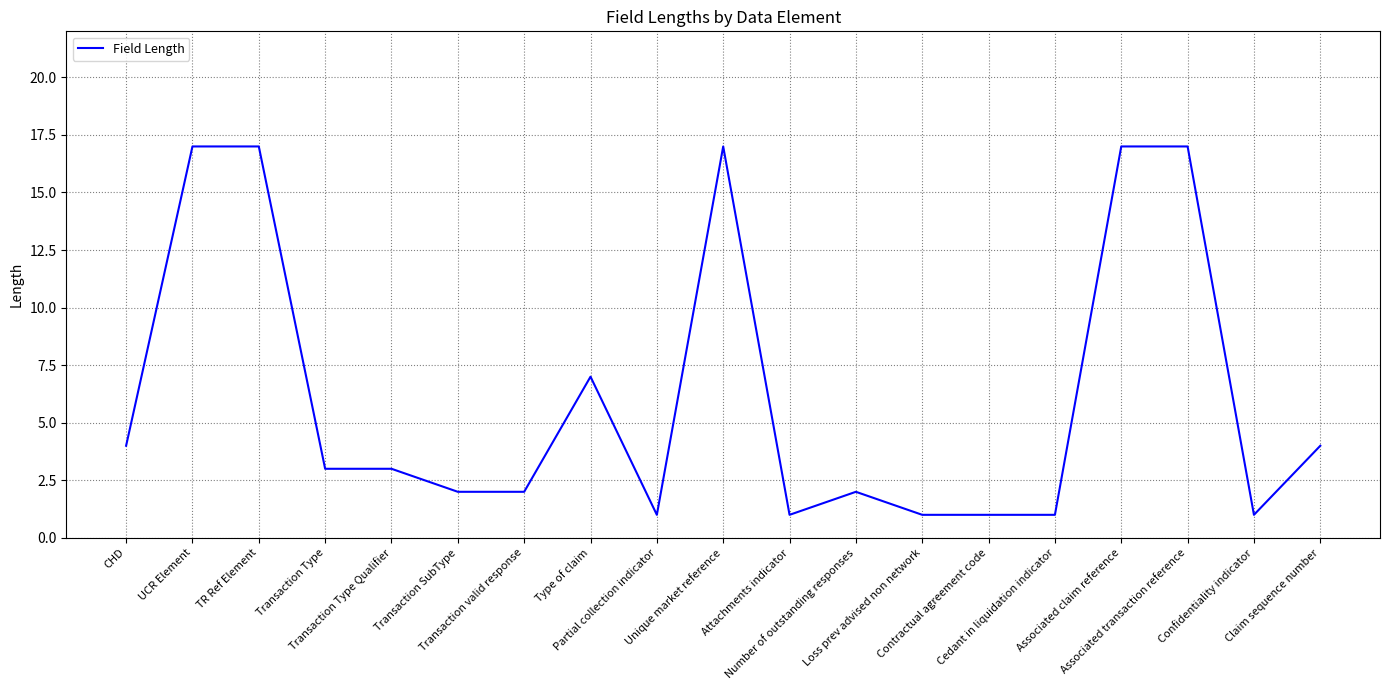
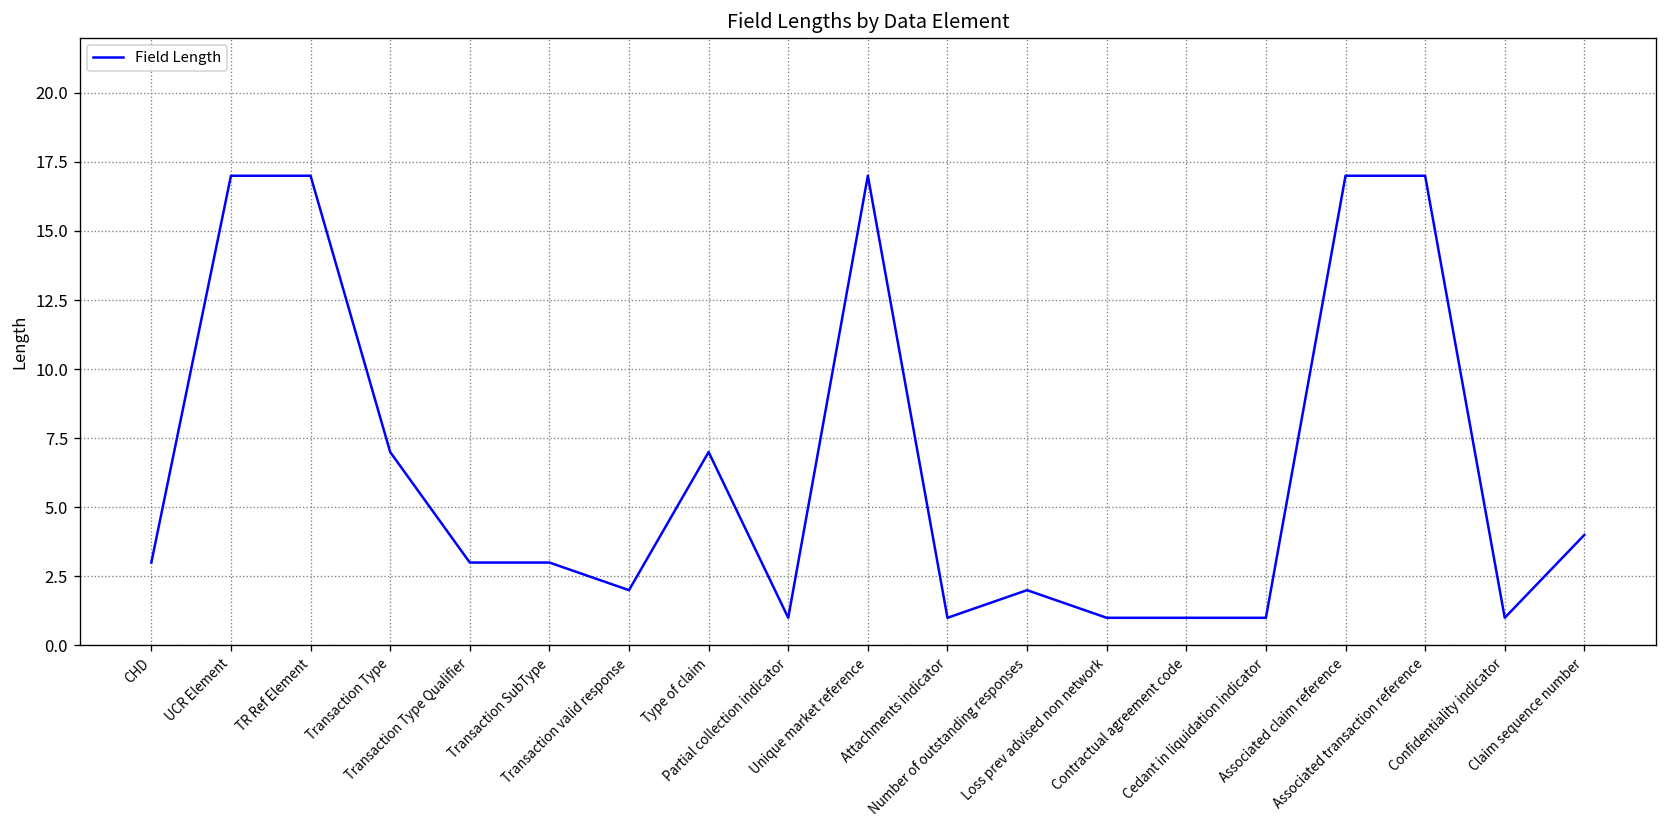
CHD: 4 -> 3
Transaction Type: 3 -> 7
Transaction SubType: 2 -> 3
